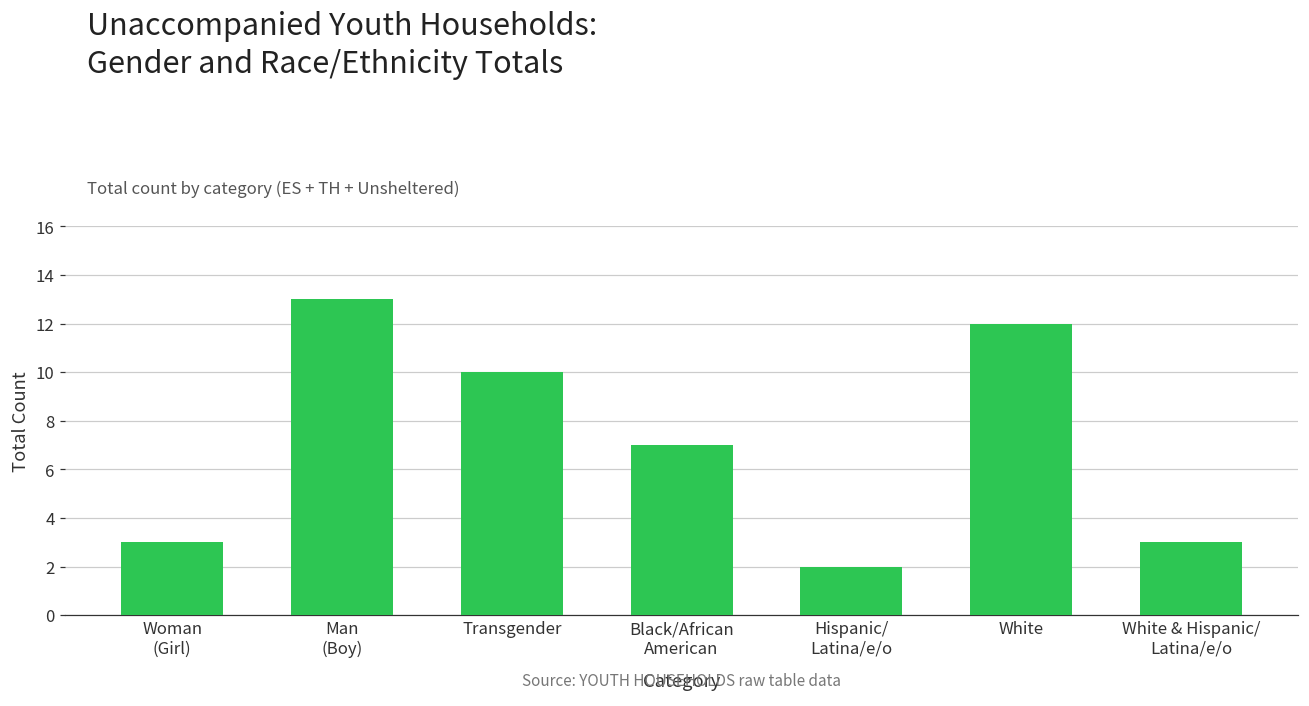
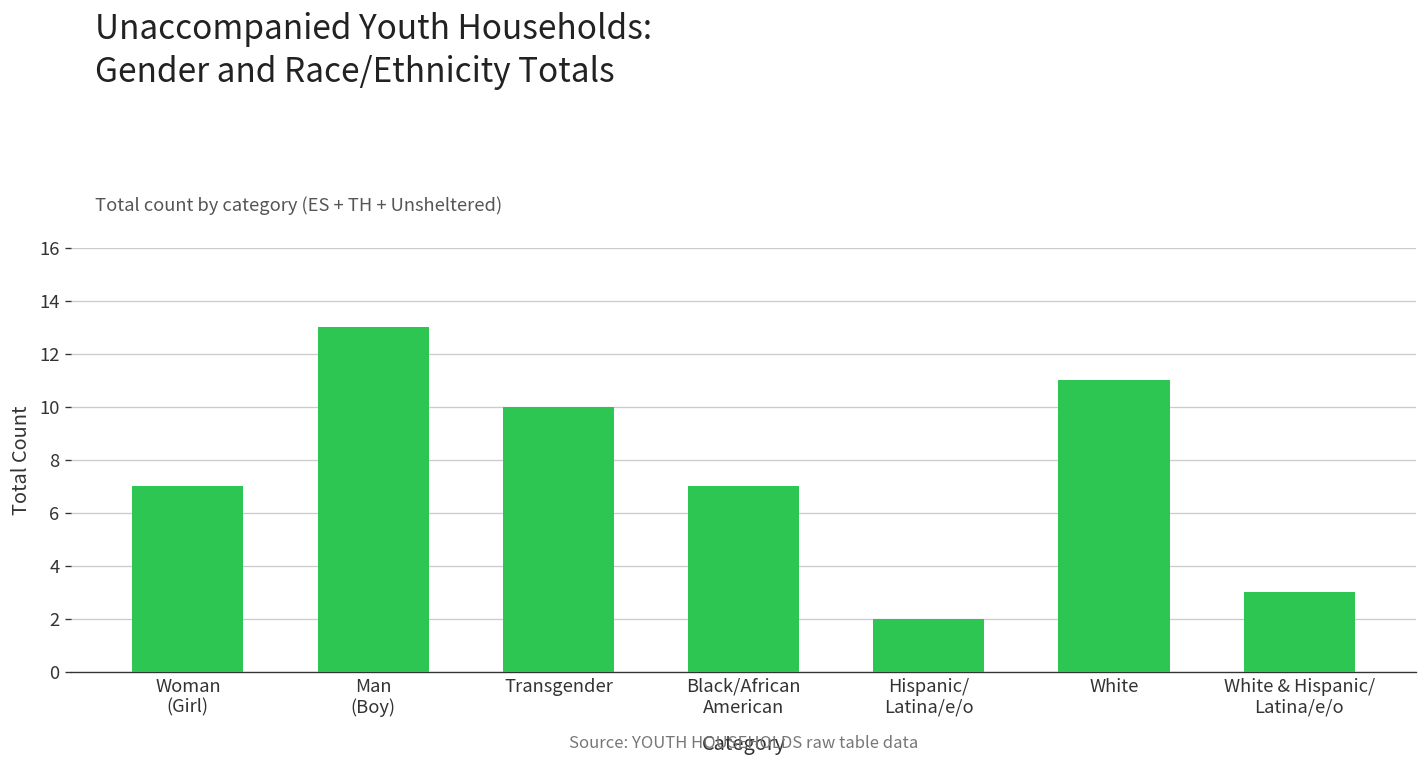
Woman (Girl): 3 -> 7
White: 12 -> 11
